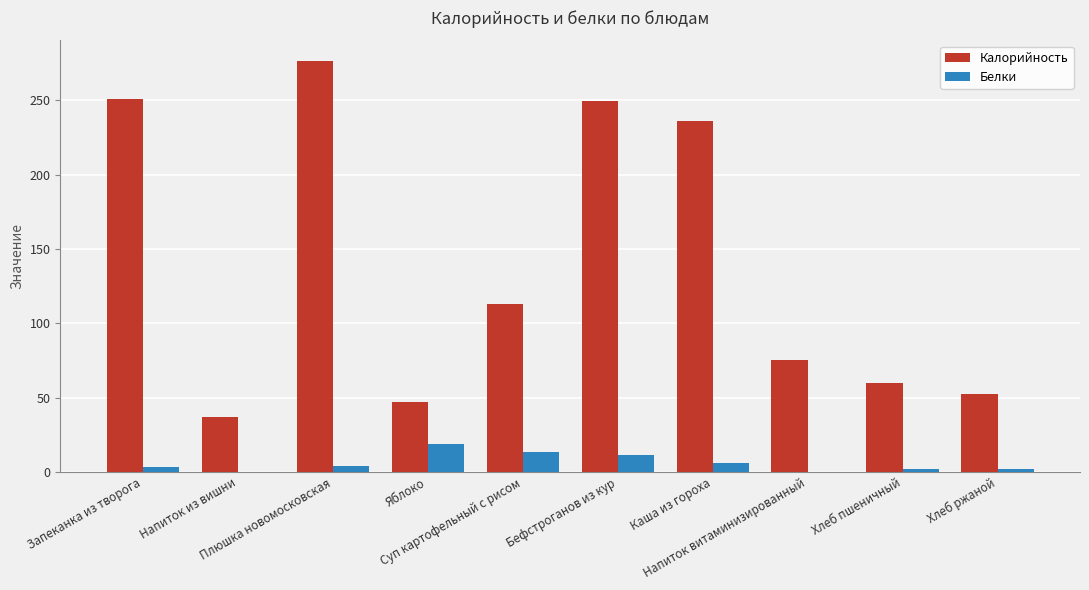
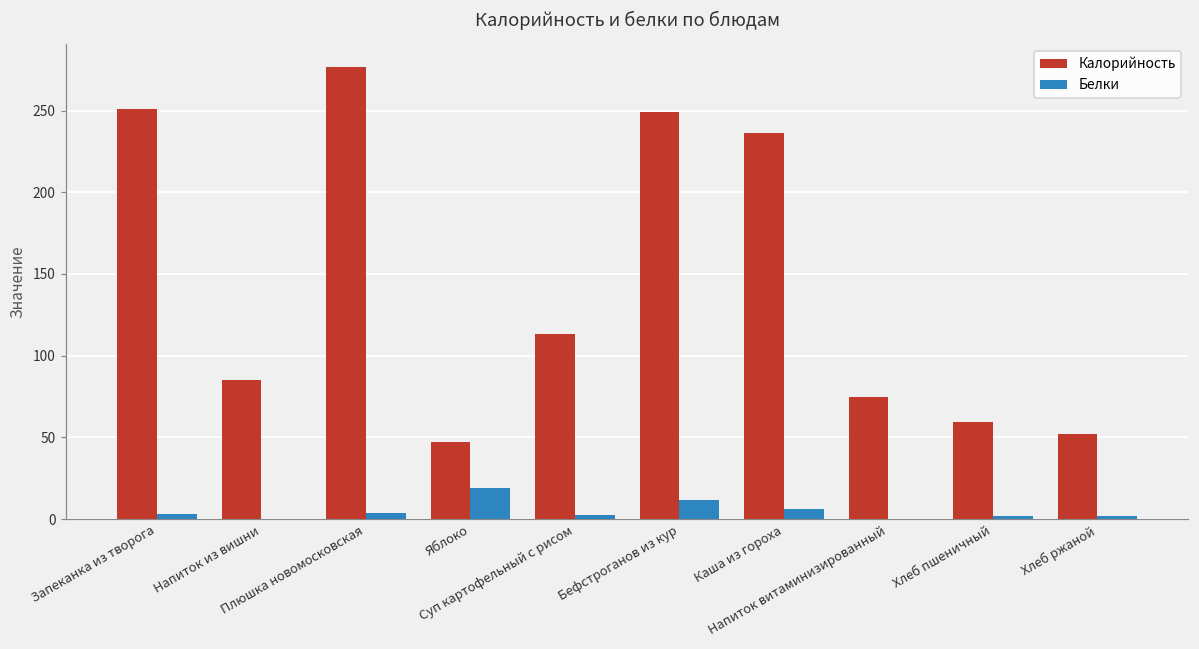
Калорийность, Напиток из вишни: 37 -> 85
Белки, Суп картофельный с рисом: 13 -> 3
